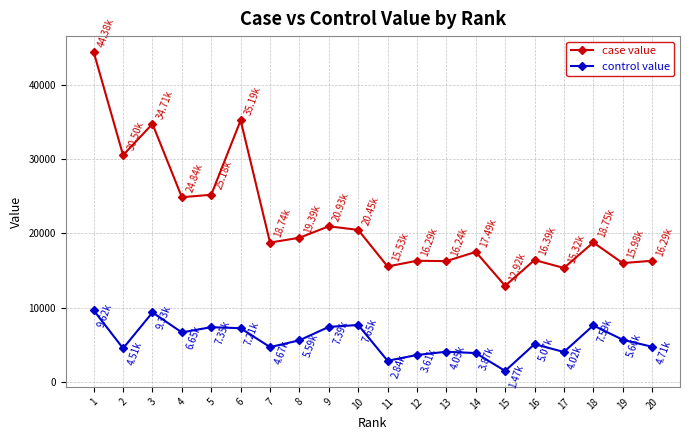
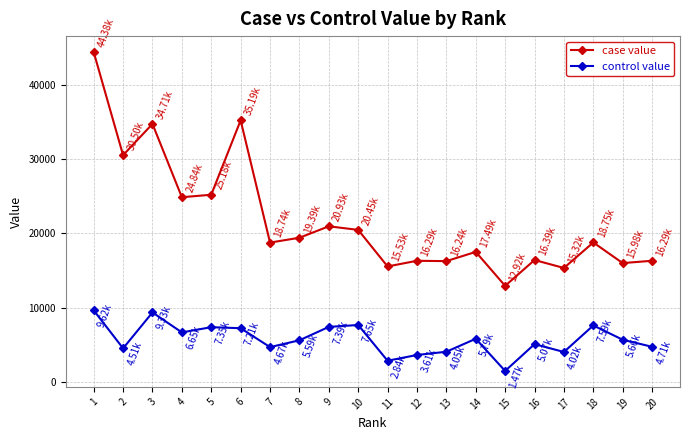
control value, 14: 3.87k -> 5.79k
